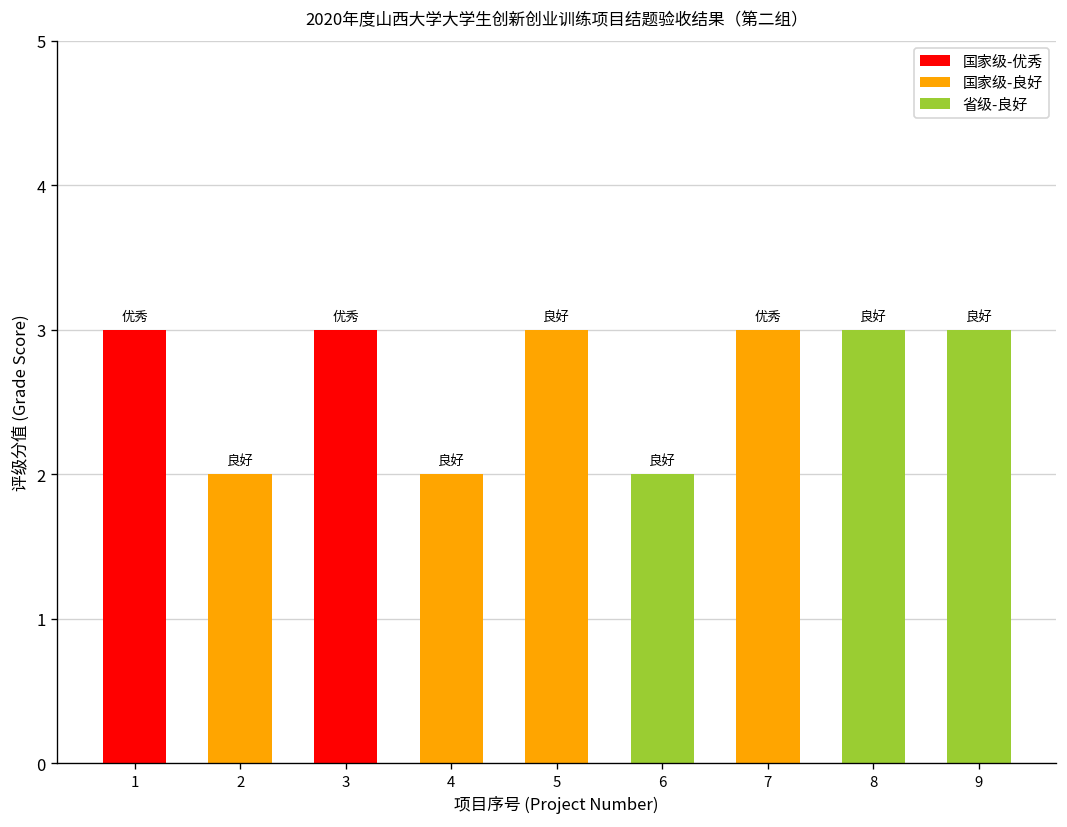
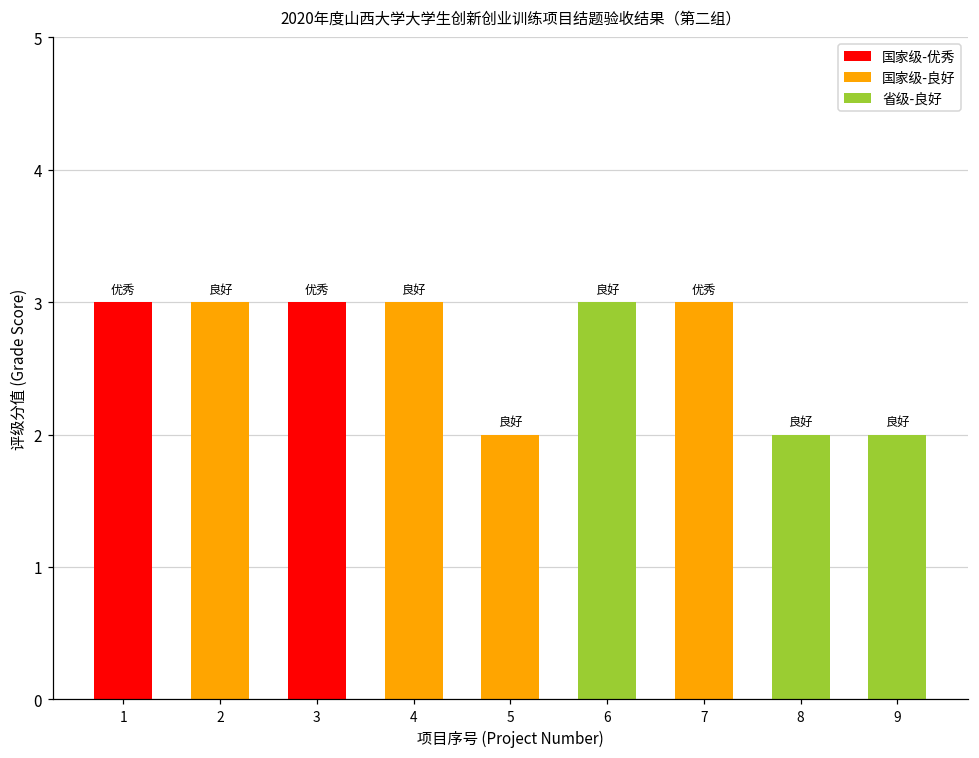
2: 2 -> 3
4: 2 -> 3
5: 3 -> 2
6: 2 -> 3
8: 3 -> 2
9: 3 -> 2
